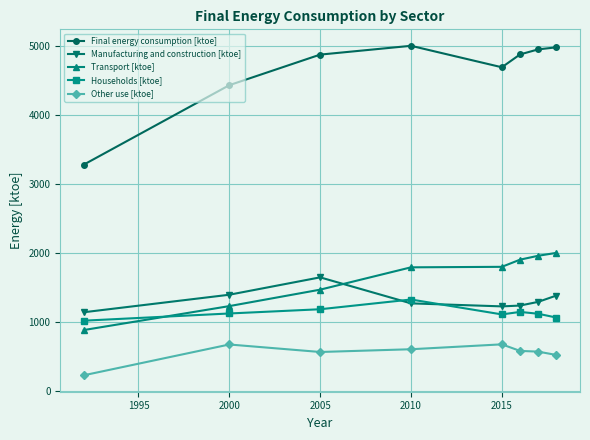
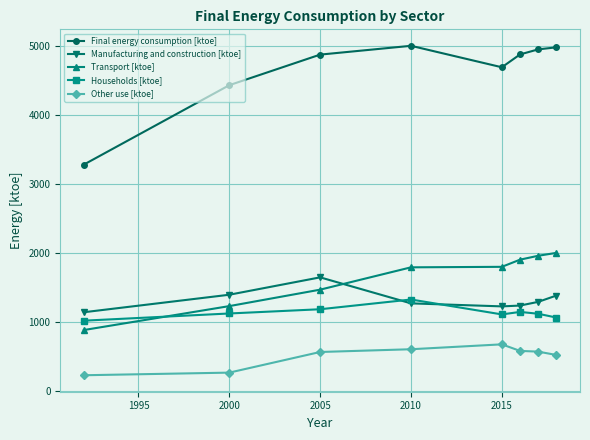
Other use [ktoe], 2000: 700 -> 300
